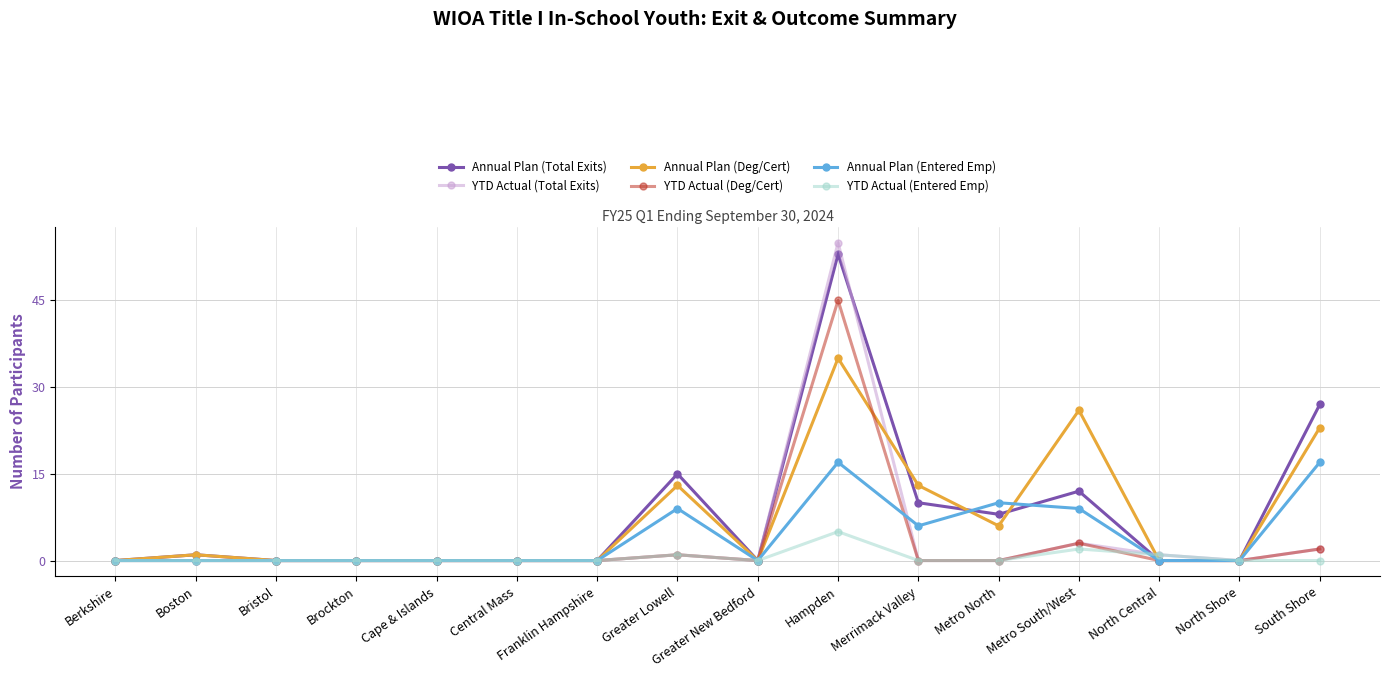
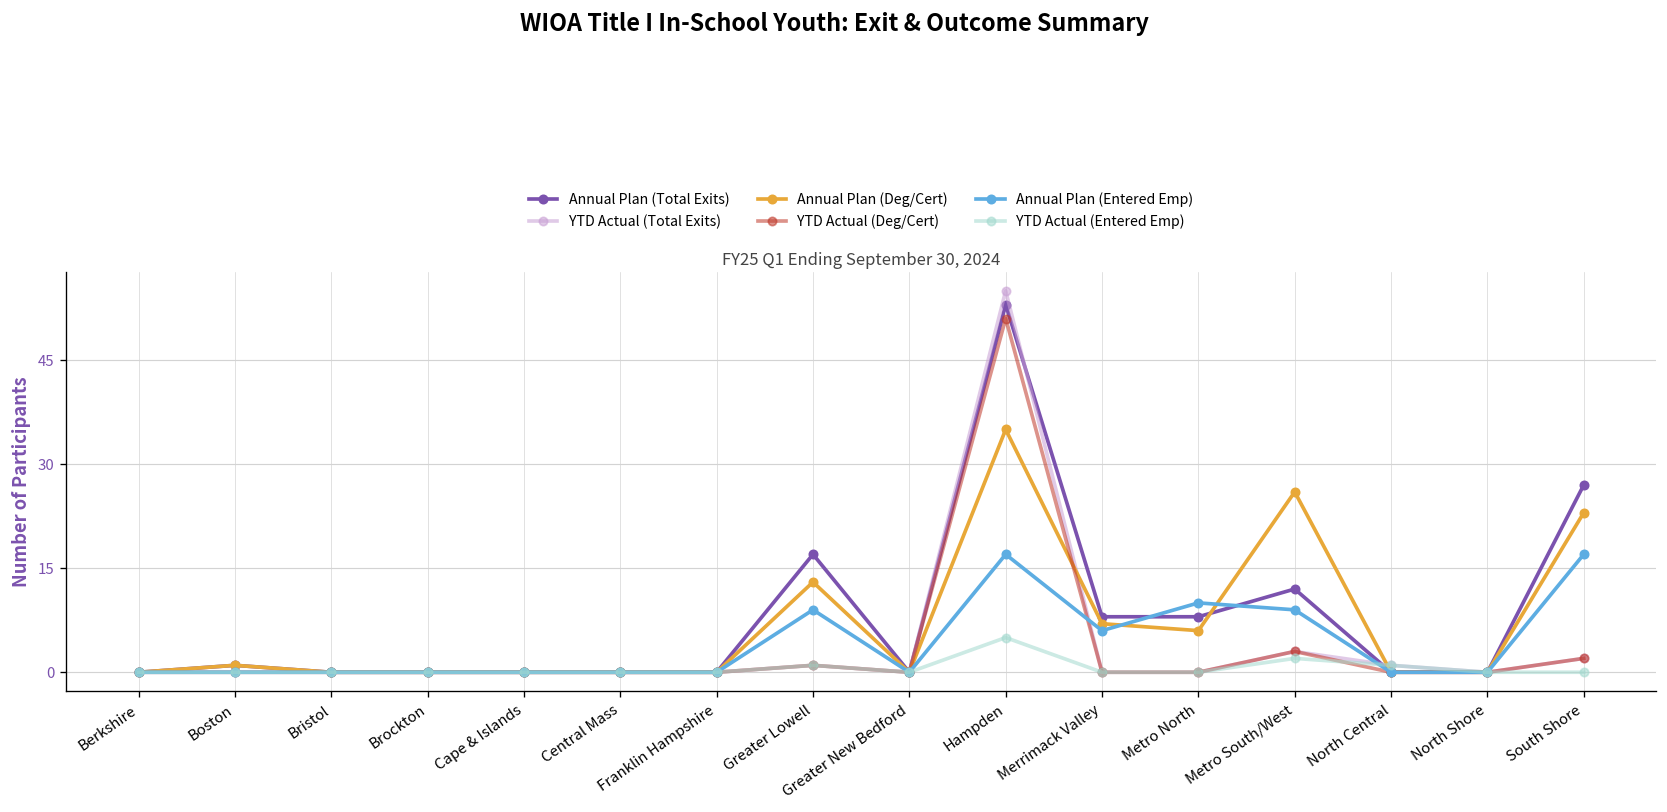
Annual Plan (Total Exits), Greater Lowell: 15 -> 17
YTD Actual (Deg/Cert), Hampden: 45 -> 51
Annual Plan (Total Exits), Merrimack Valley: 10 -> 8
Annual Plan (Deg/Cert), Merrimack Valley: 13 -> 7
